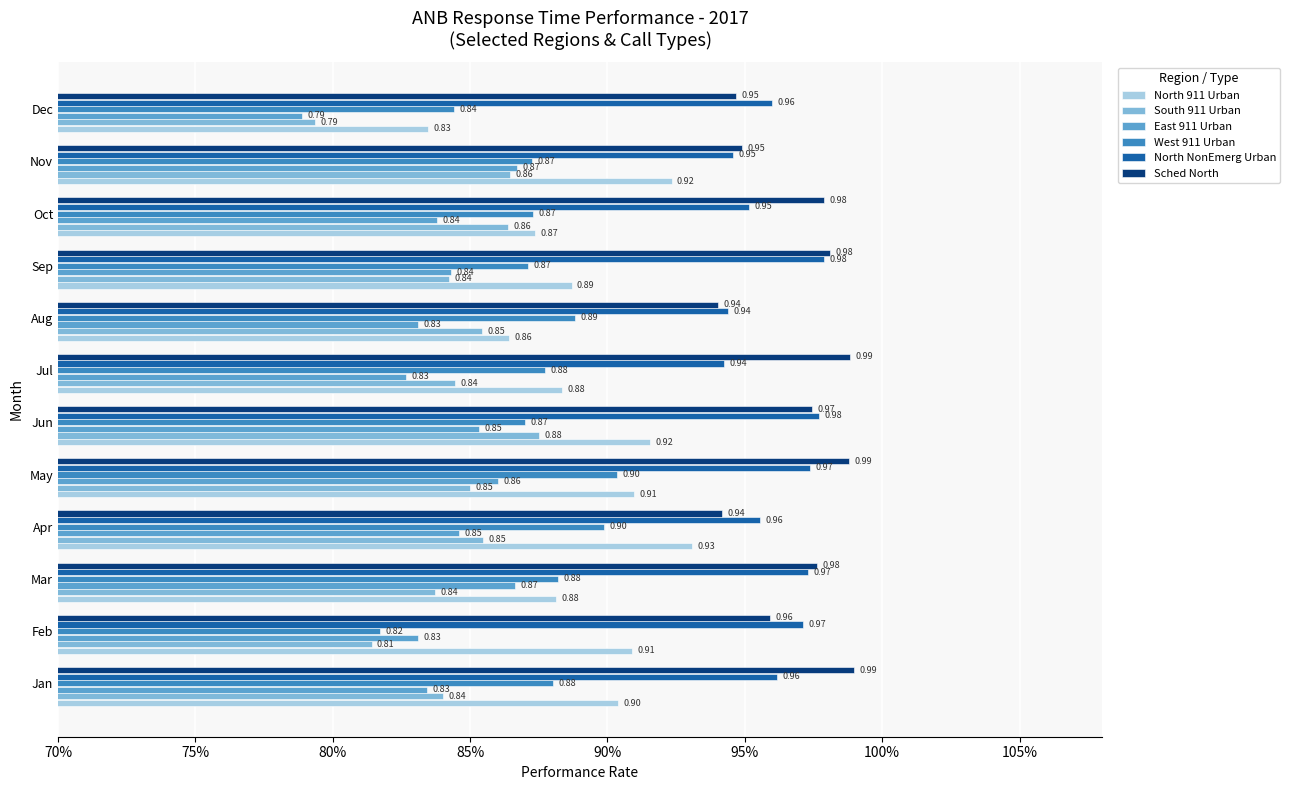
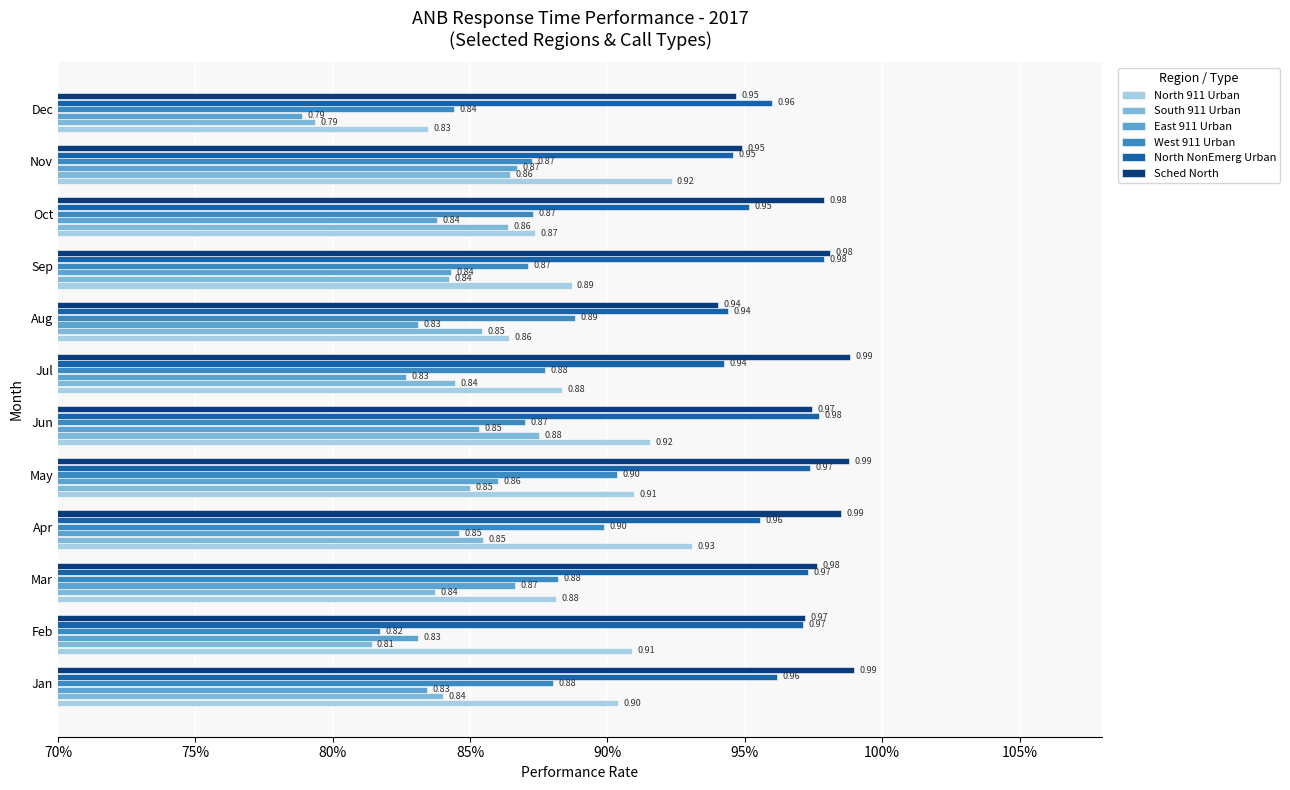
Sched North, Apr: 0.94 -> 0.99
Sched North, Feb: 0.96 -> 0.97
